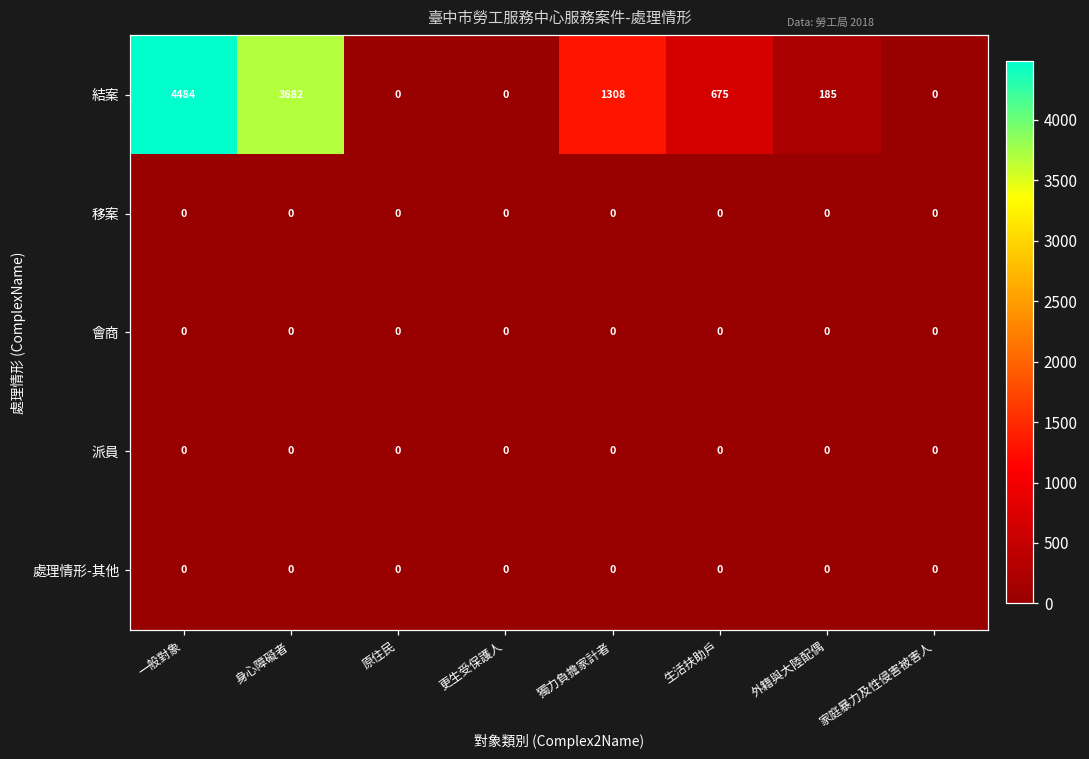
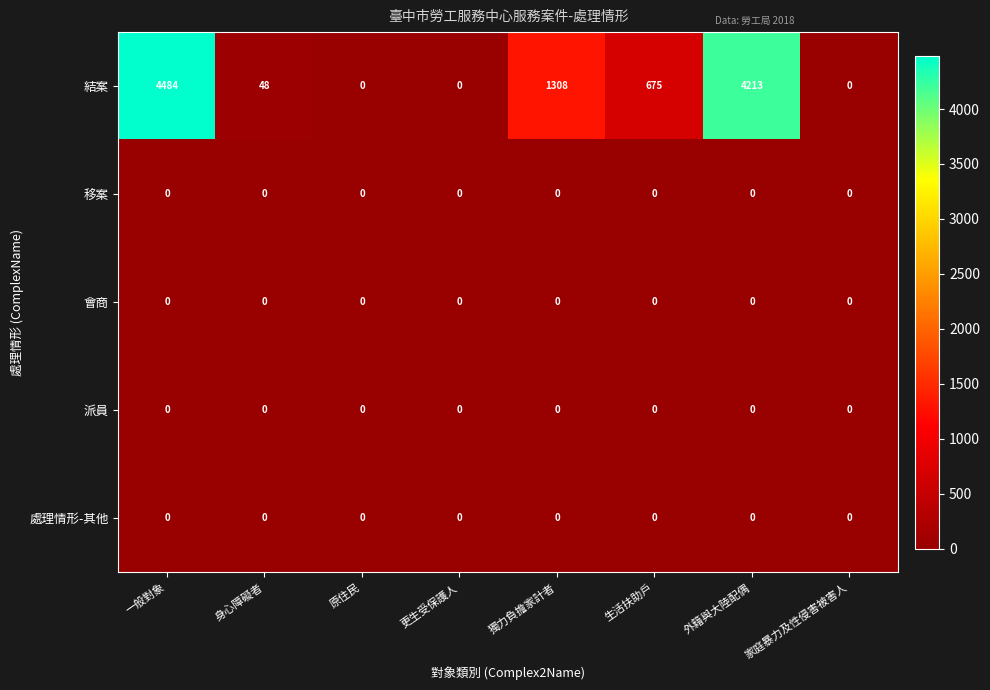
結案, 身心障礙者: 3682 -> 48
結案, 外籍與大陸配偶: 185 -> 4213
